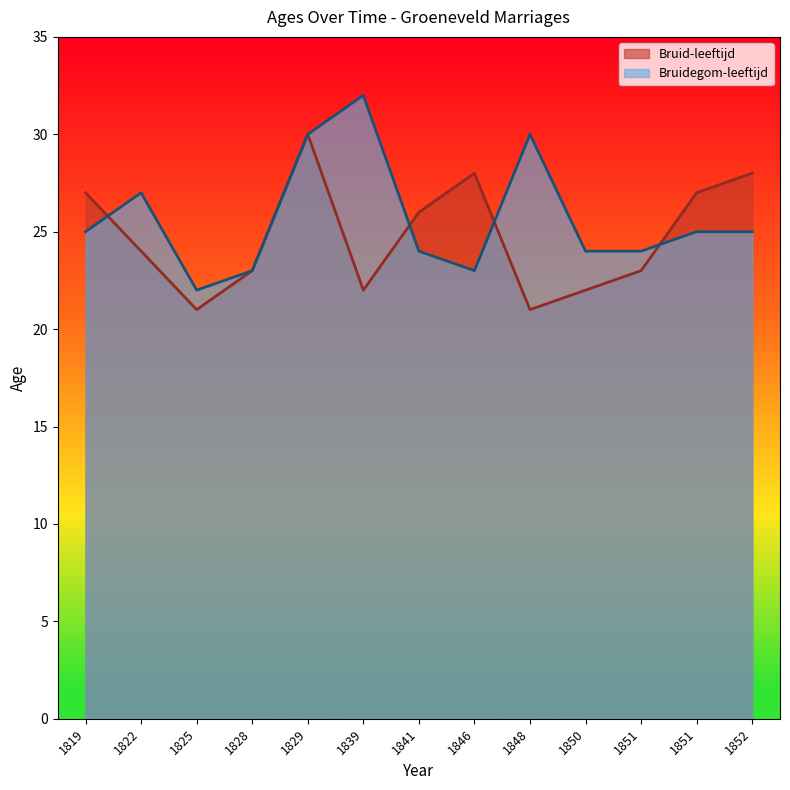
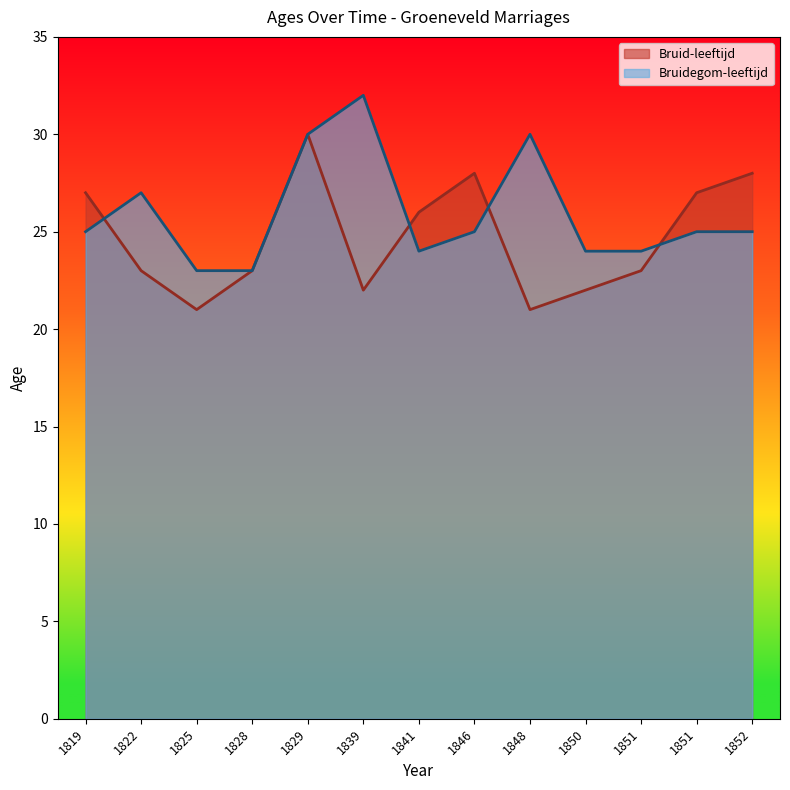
Bruid-leeftijd, 1822: 24 -> 23
Bruidegom-leeftijd, 1825: 22 -> 23
Bruidegom-leeftijd, 1846: 23 -> 25
